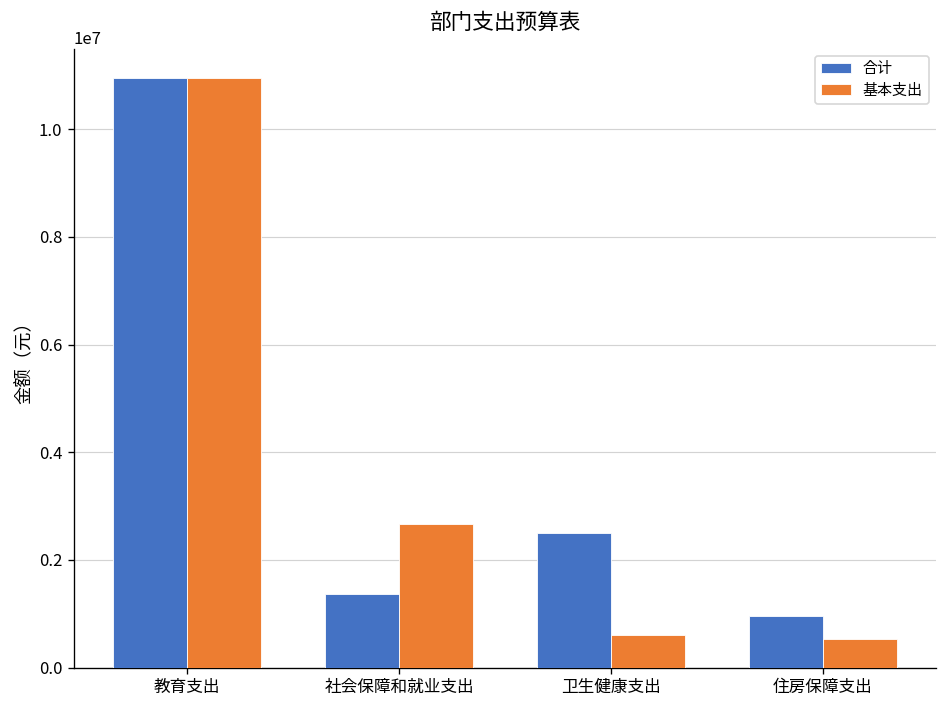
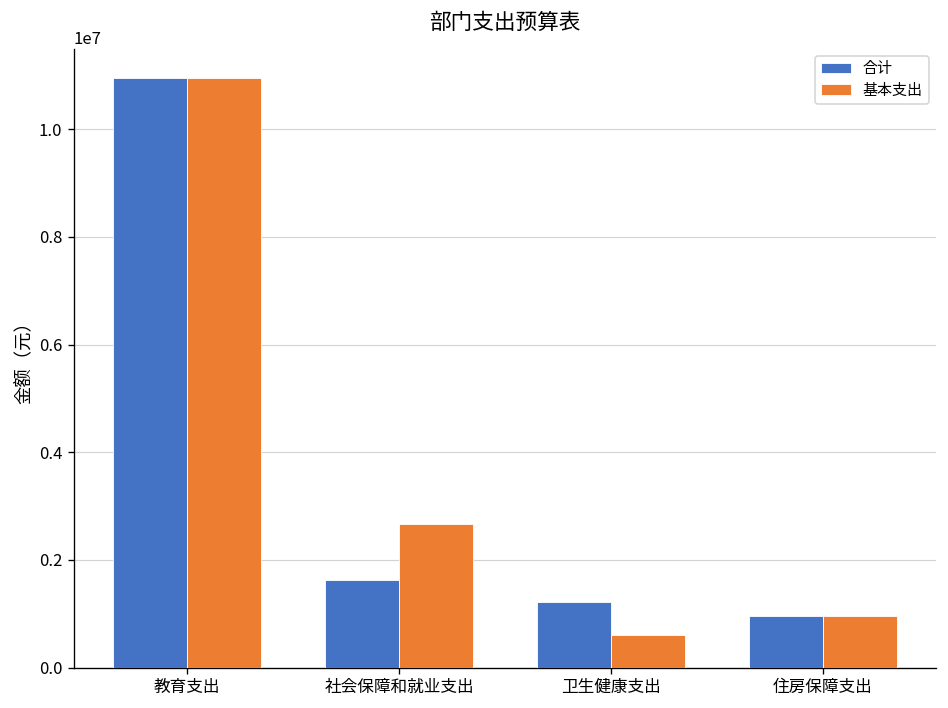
合计, 社会保障和就业支出: 1400000 -> 1600000
合计, 卫生健康支出: 2500000 -> 1200000
基本支出, 住房保障支出: 500000 -> 1000000
